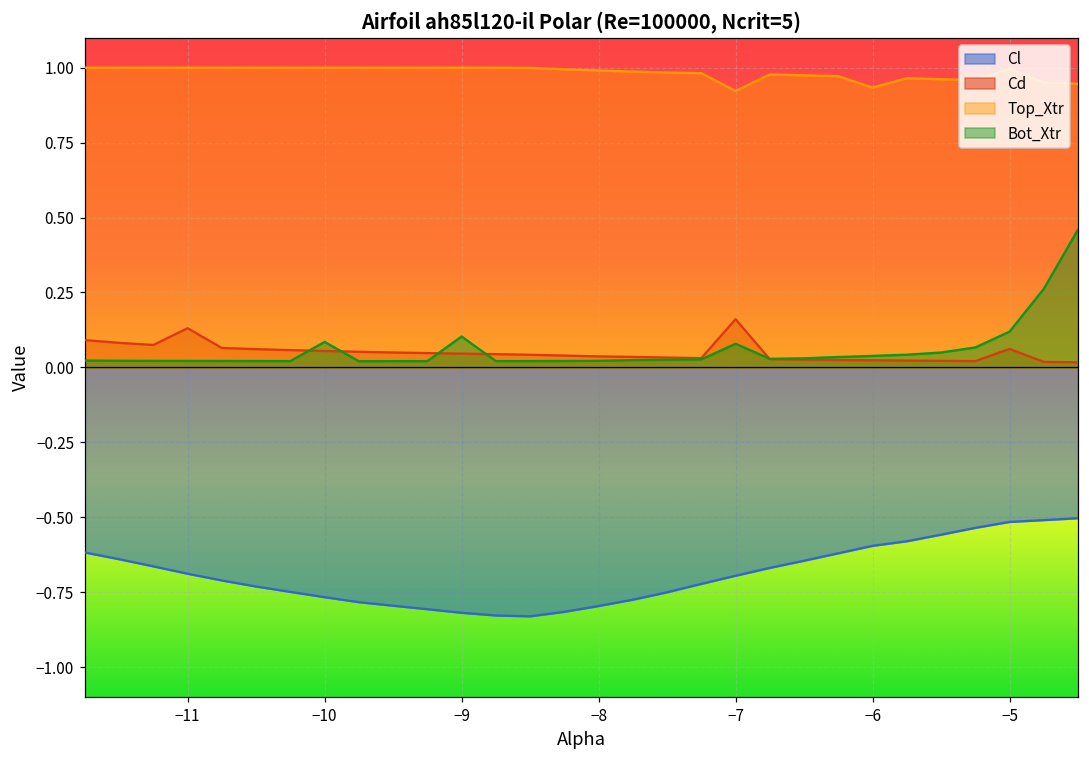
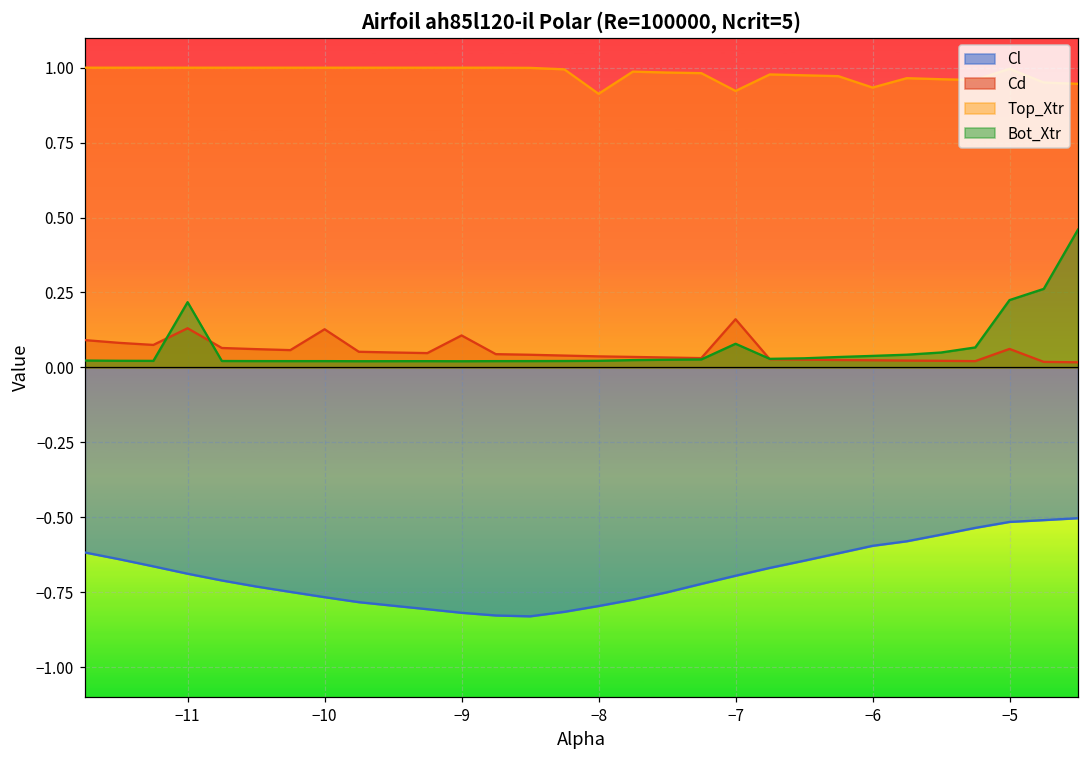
Bot_Xtr, −11: 0.02 -> 0.22
Cd, −10: 0.05 -> 0.13
Bot_Xtr, −10: 0.09 -> 0.02
Cd, −9: 0.05 -> 0.11
Bot_Xtr, −9: 0.10 -> 0.02
Top_Xtr, −8: 0.99 -> 0.91
Bot_Xtr, −5: 0.12 -> 0.22
